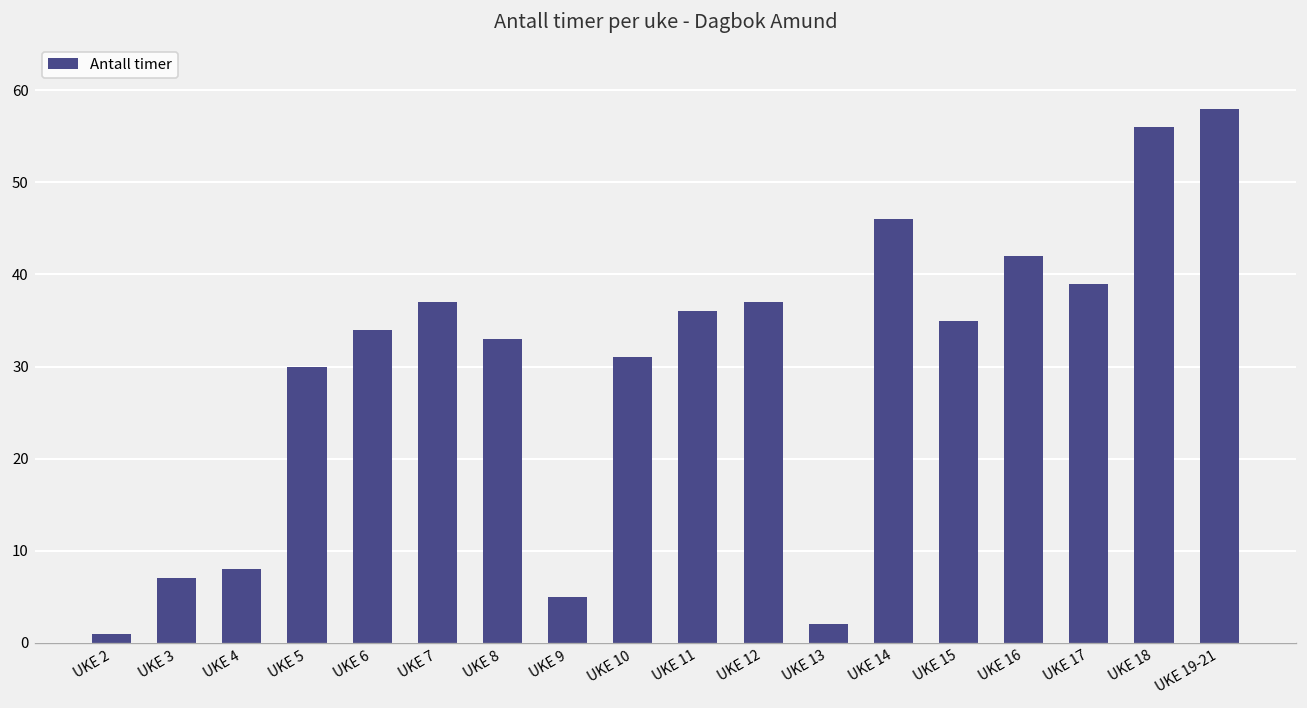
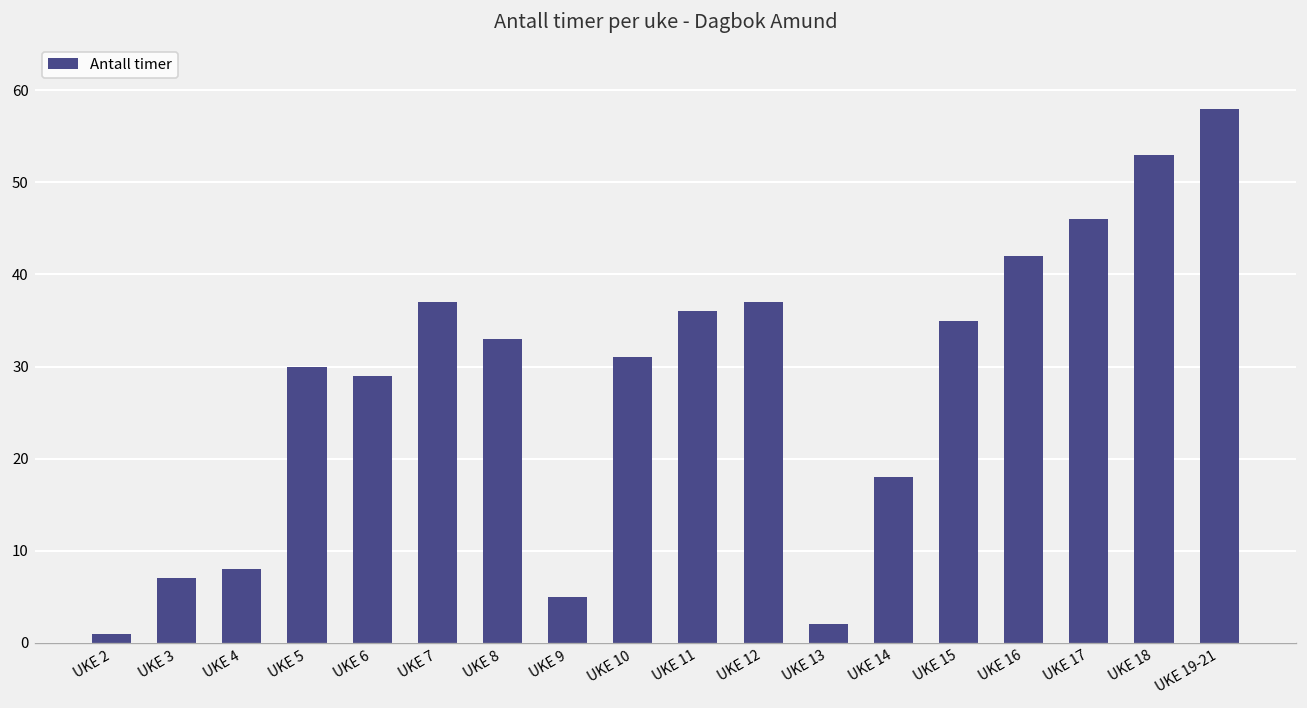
UKE 6: 34 -> 29
UKE 14: 46 -> 18
UKE 17: 39 -> 46
UKE 18: 56 -> 53
